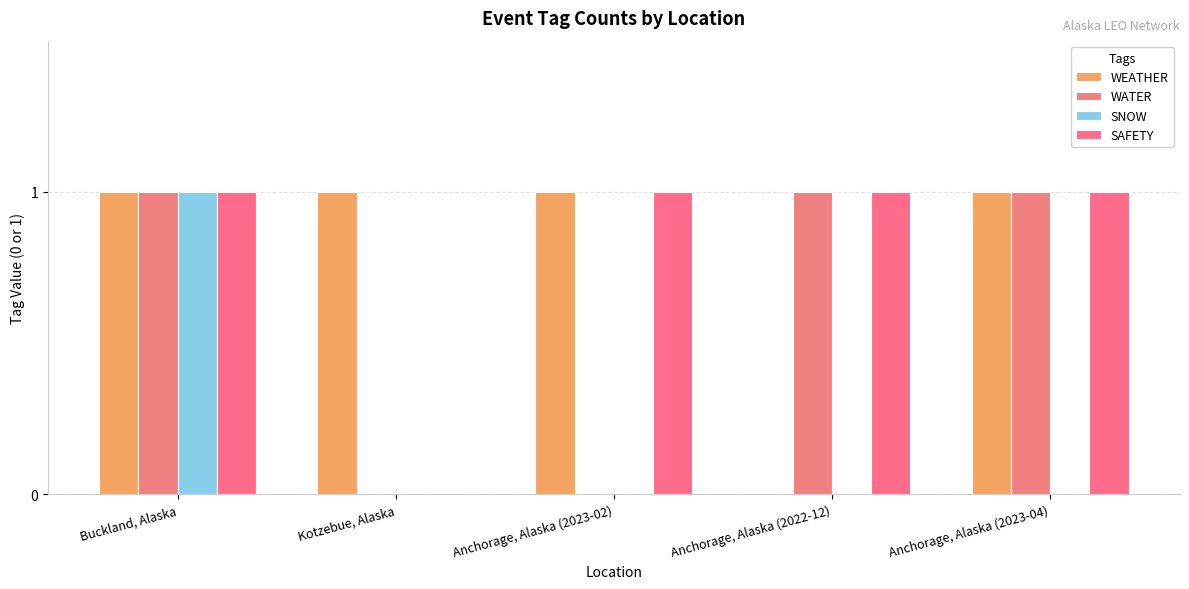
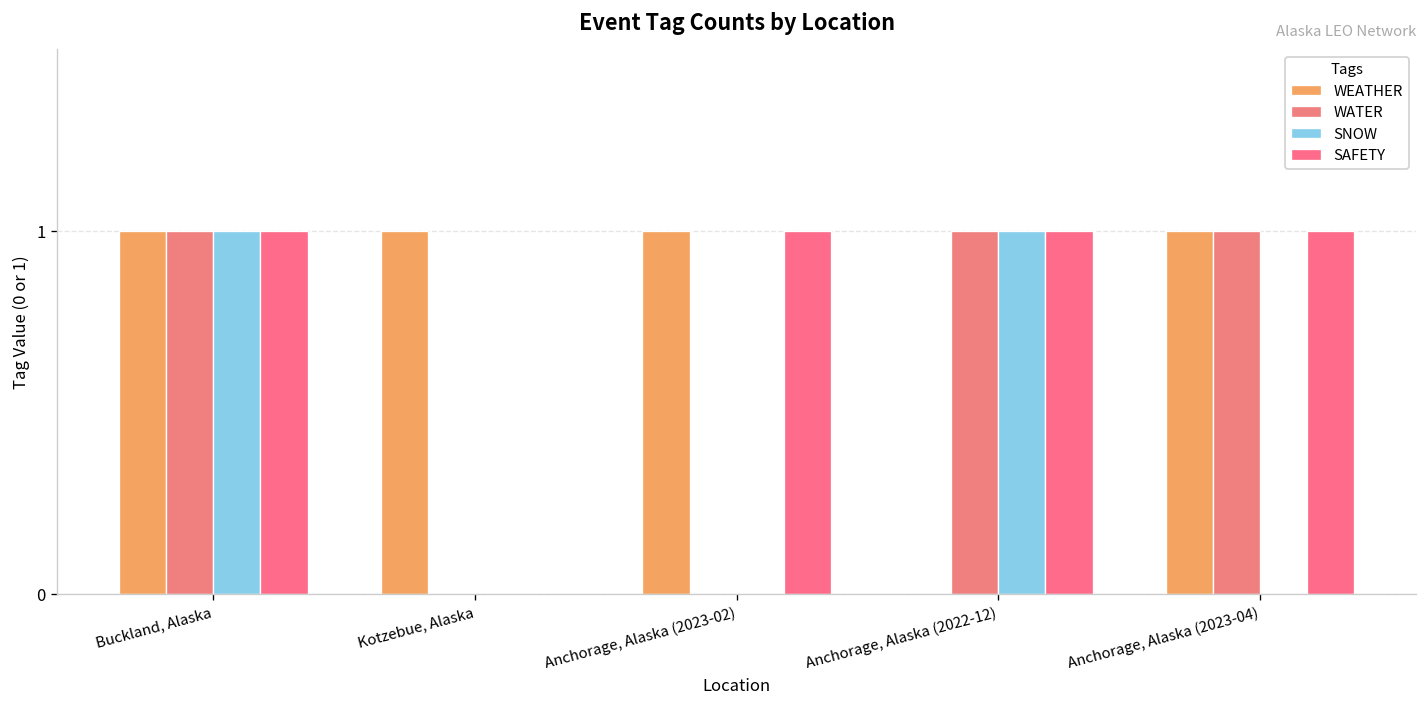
SNOW, Anchorage, Alaska (2022-12): 0 -> 1
